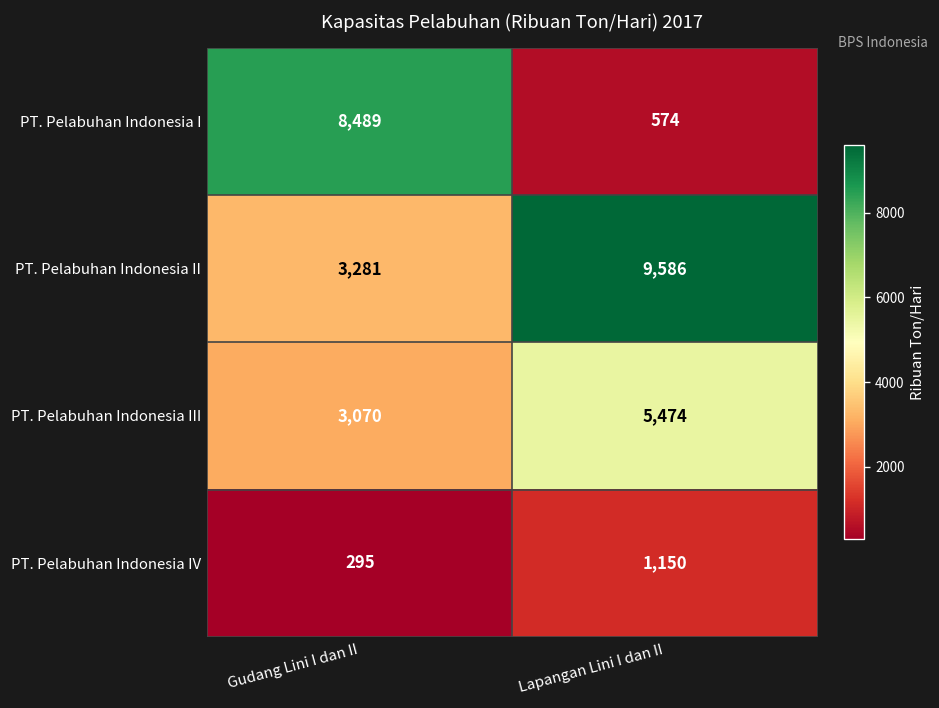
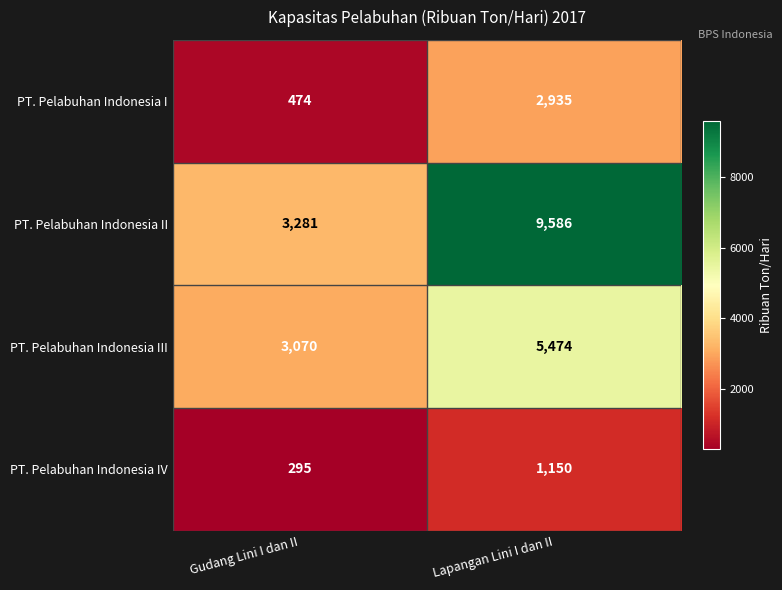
PT. Pelabuhan Indonesia I, Gudang Lini I dan II: 8,489 -> 474
PT. Pelabuhan Indonesia I, Lapangan Lini I dan II: 574 -> 2,935
